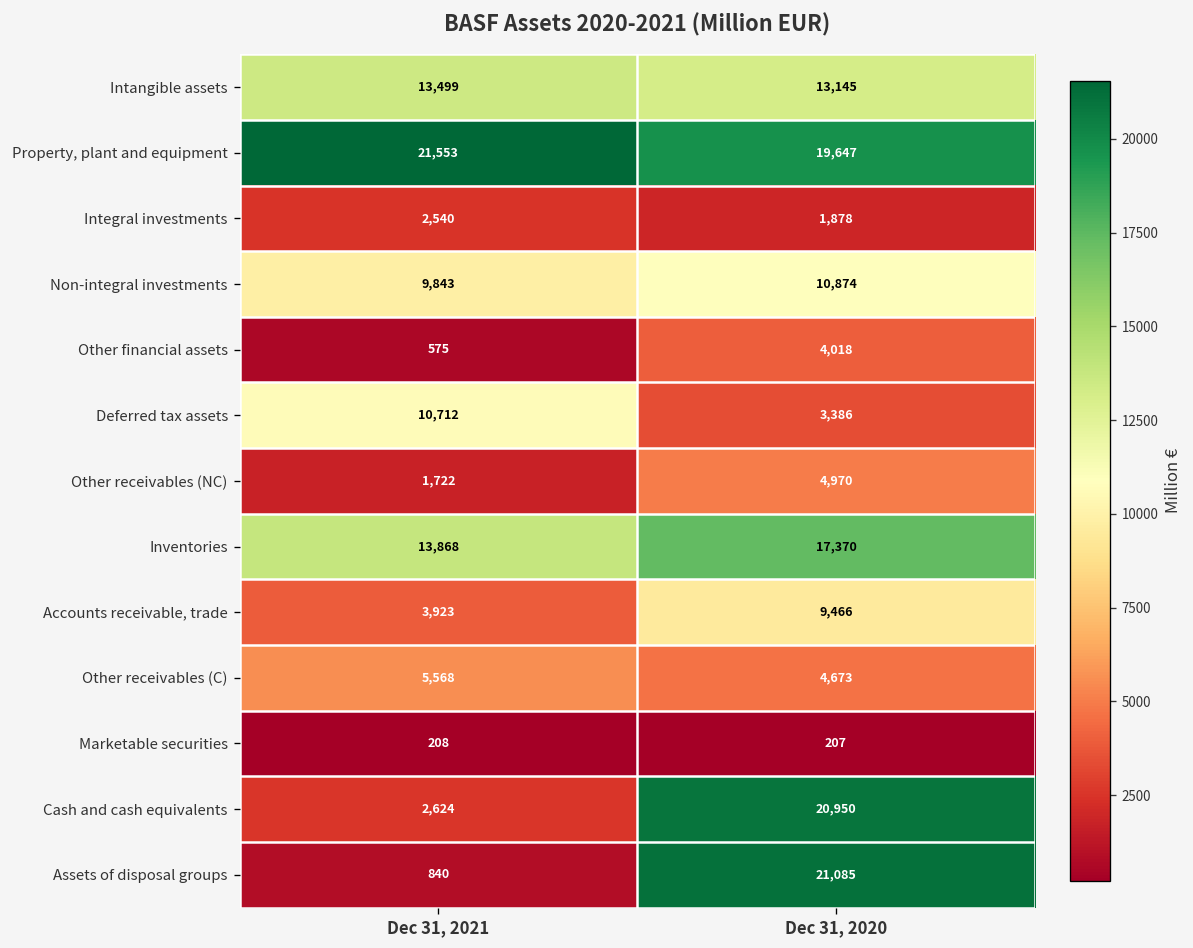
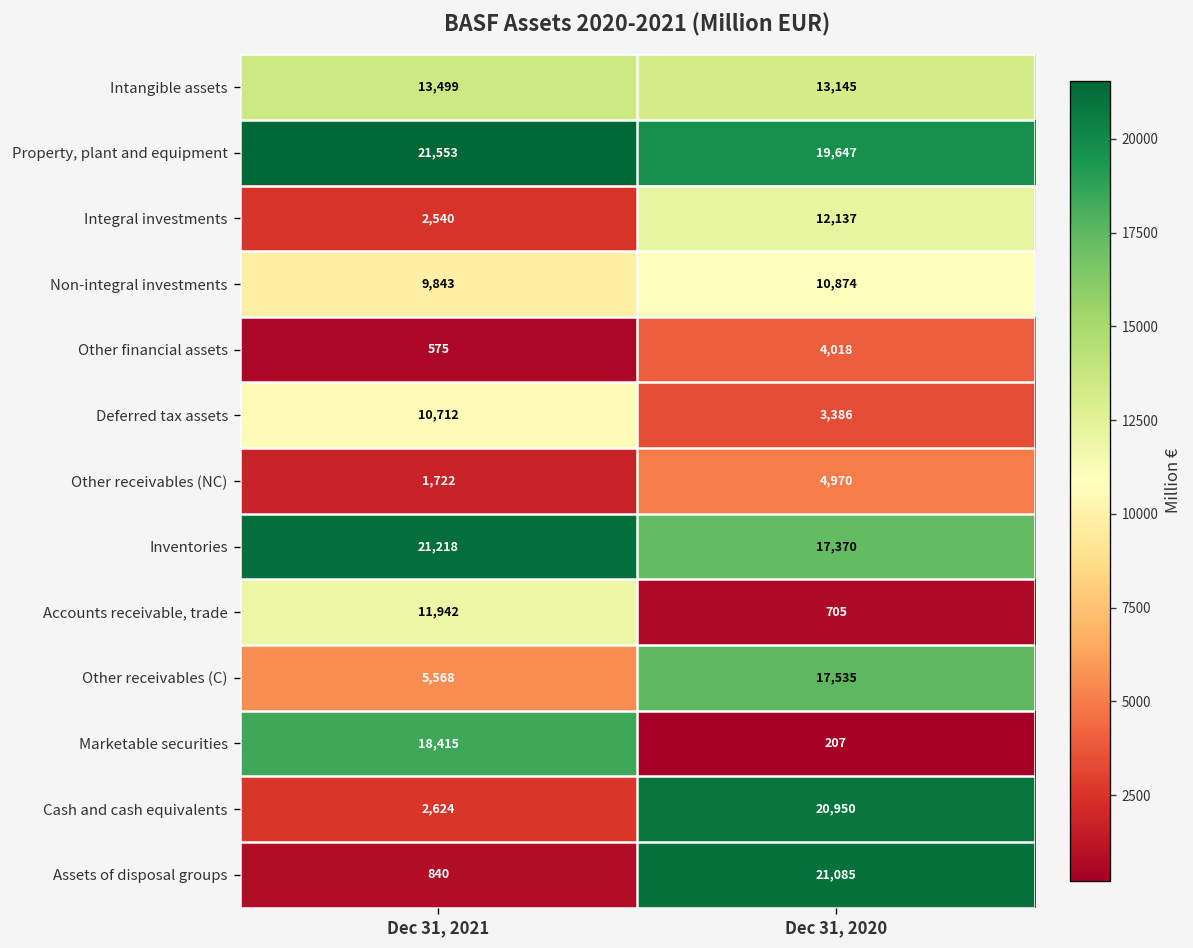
Integral investments, Dec 31, 2020: 1,878 -> 12,137
Inventories, Dec 31, 2021: 13,868 -> 21,218
Accounts receivable, trade, Dec 31, 2021: 3,923 -> 11,942
Accounts receivable, trade, Dec 31, 2020: 9,466 -> 705
Other receivables (C), Dec 31, 2020: 4,673 -> 17,535
Marketable securities, Dec 31, 2021: 208 -> 18,415
